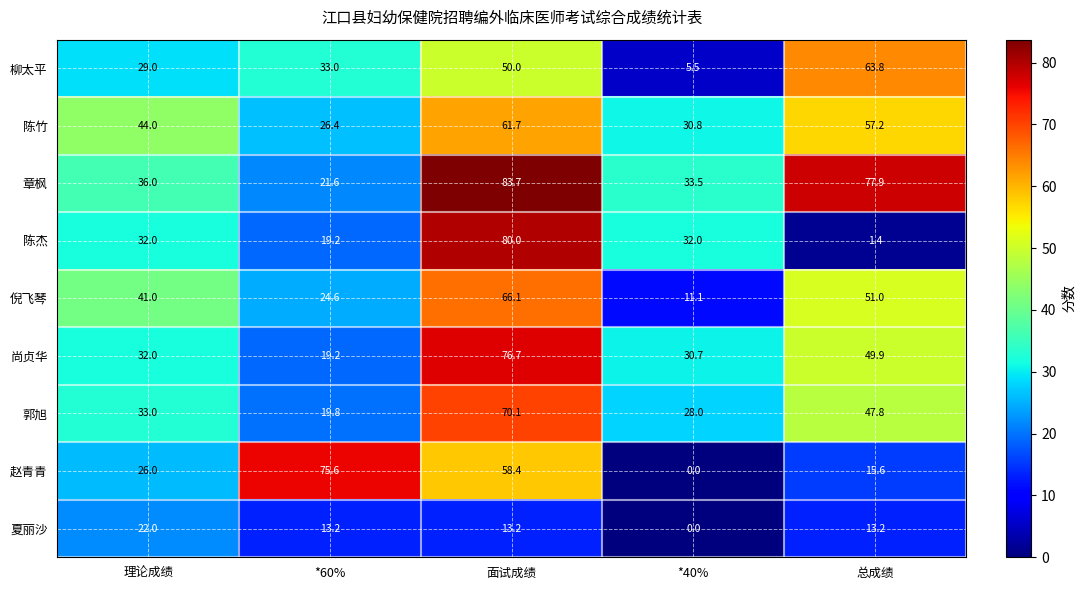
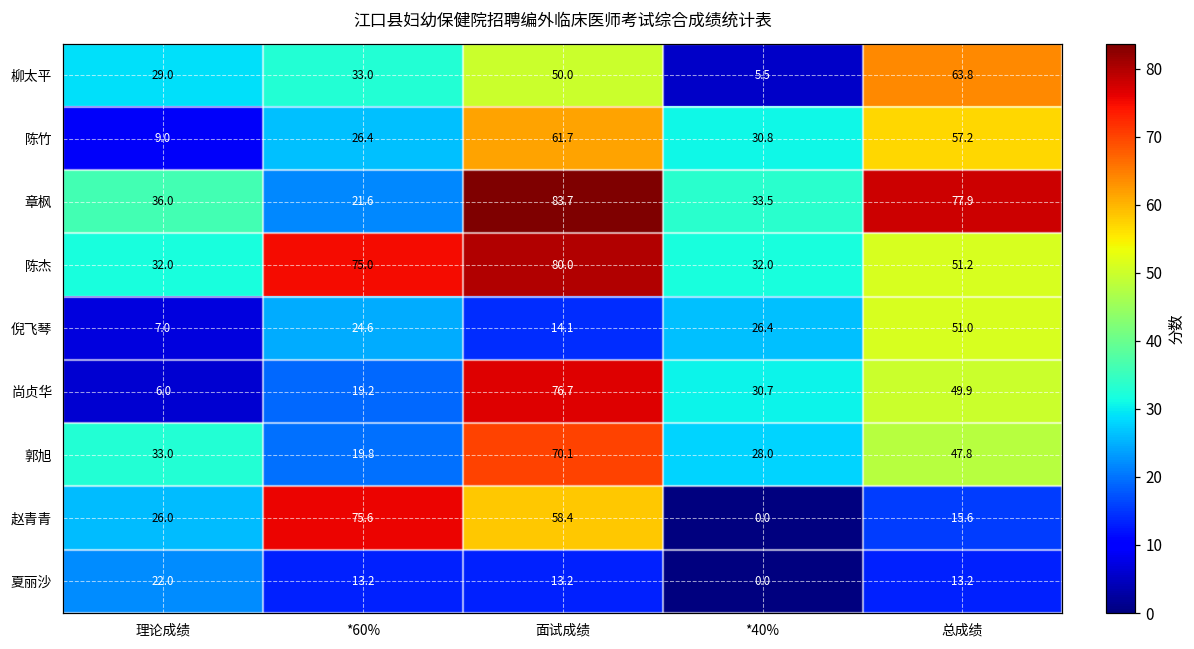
陈竹, 理论成绩: 44.0 -> 9.0
陈杰, *60%: 19.2 -> 75.0
陈杰, 总成绩: 1.4 -> 51.2
倪飞琴, 理论成绩: 41.0 -> 7.0
倪飞琴, 面试成绩: 66.1 -> 14.1
倪飞琴, *40%: 11.1 -> 26.4
尚贞华, 理论成绩: 32.0 -> 6.0
